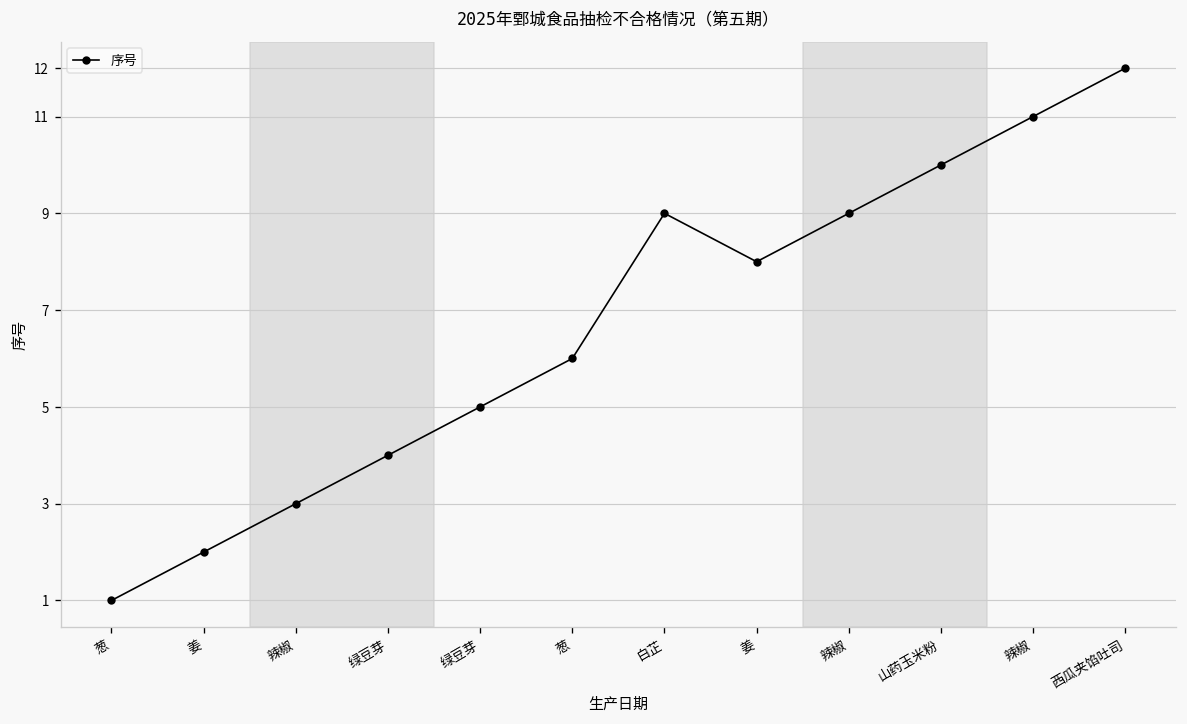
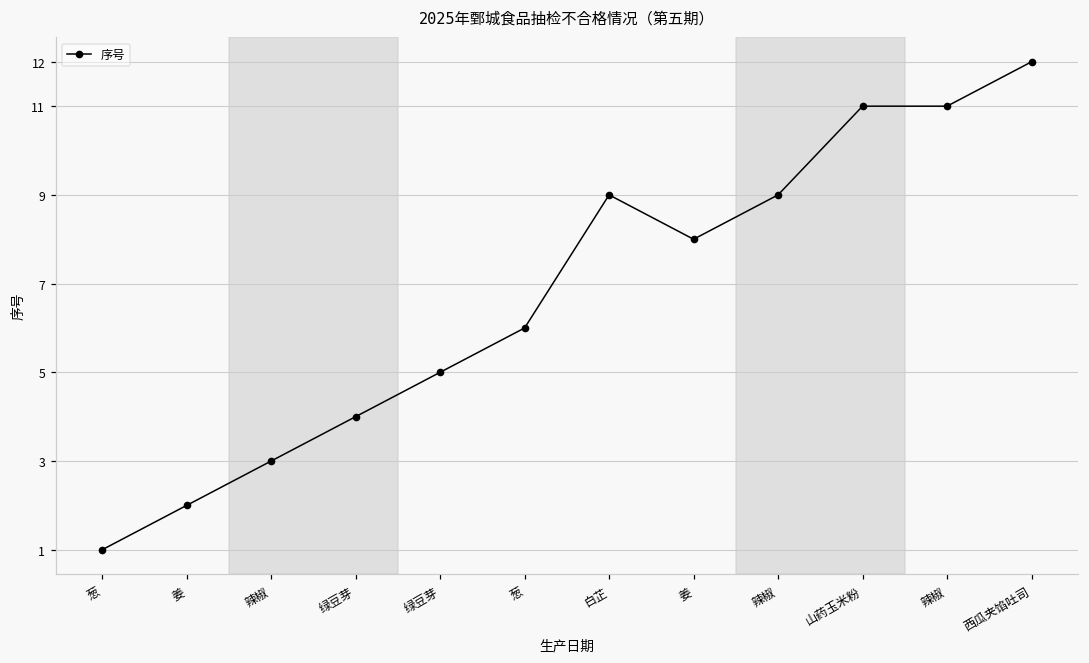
山药玉米粉: 10 -> 11
